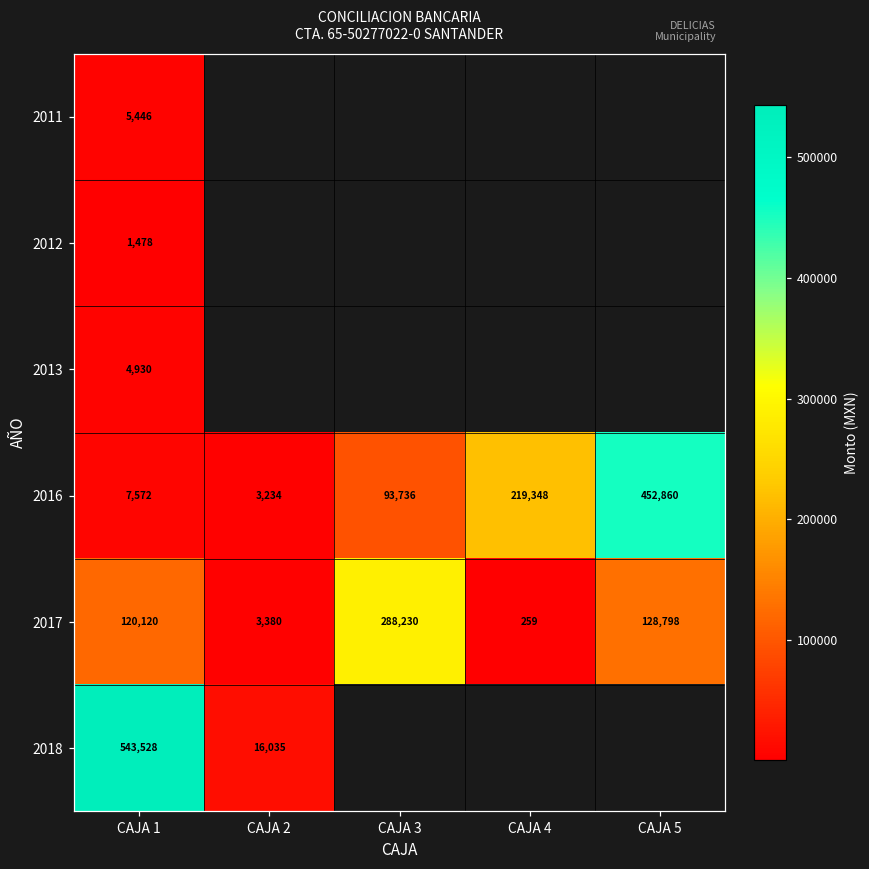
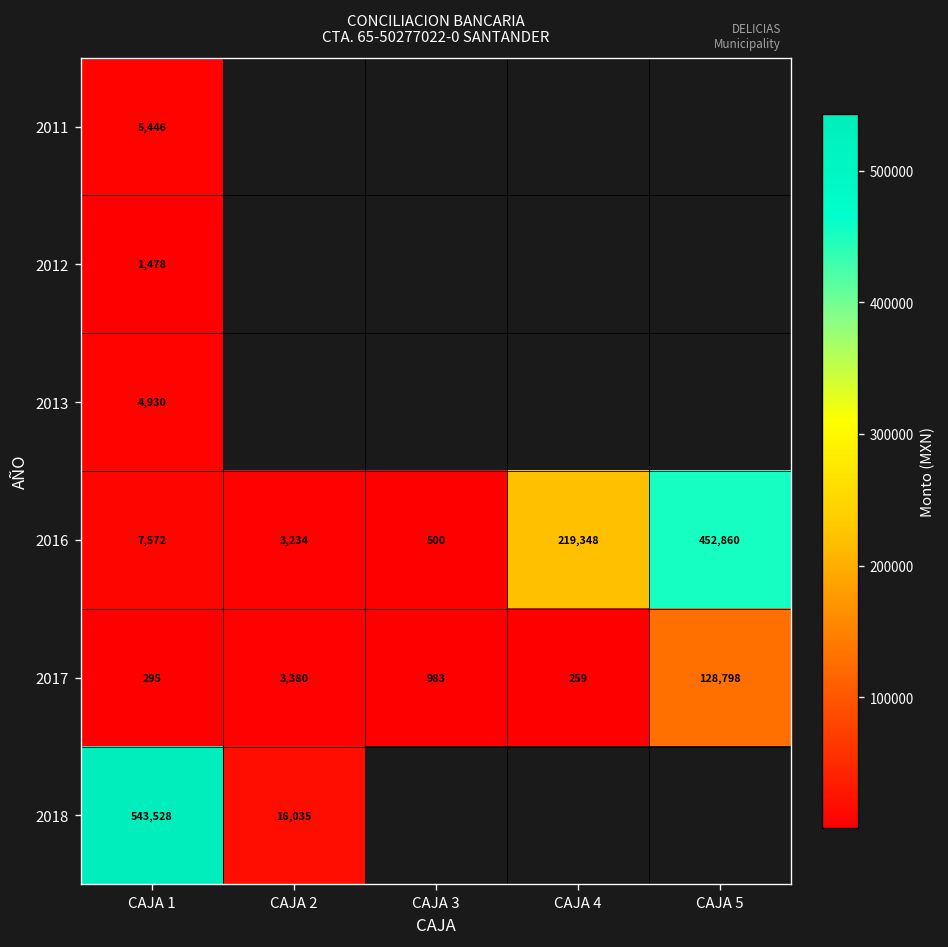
2016, CAJA 3: 93,736 -> 500
2017, CAJA 1: 120,120 -> 295
2017, CAJA 3: 288,230 -> 983
